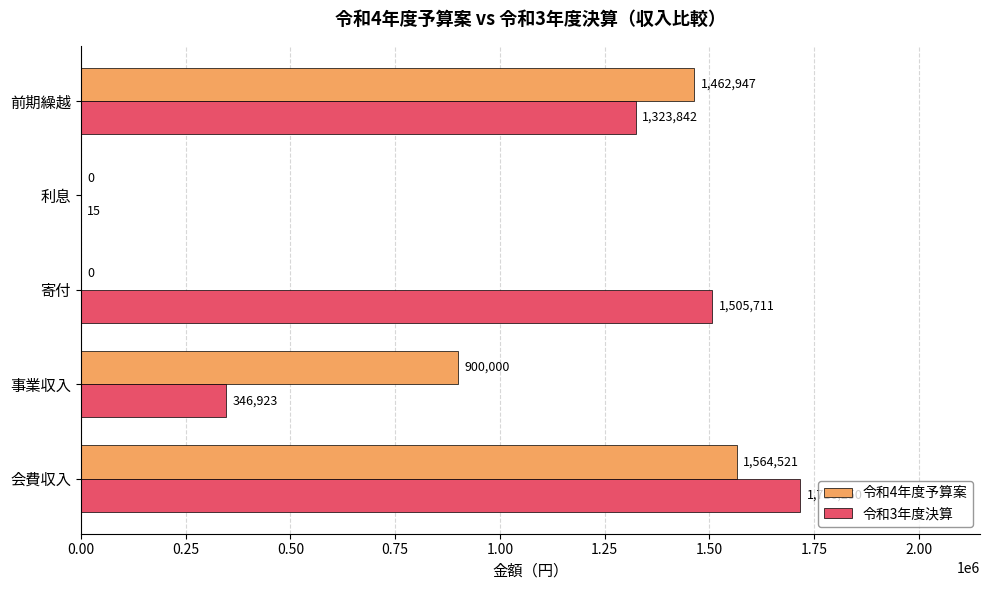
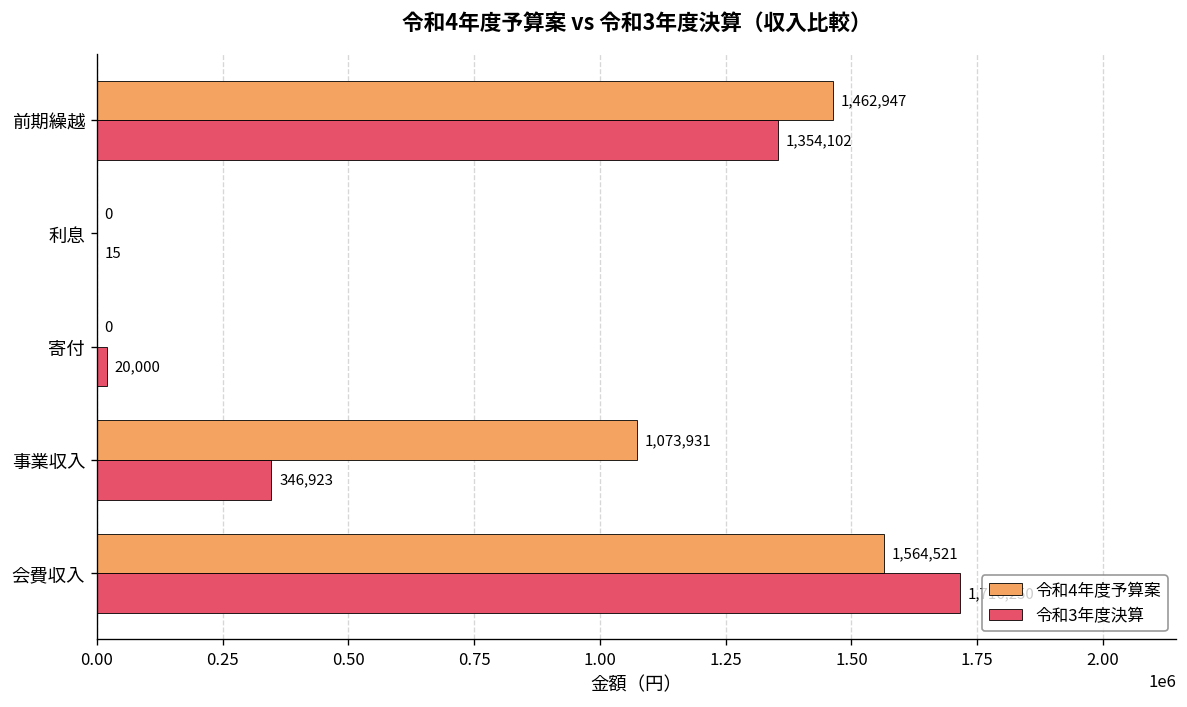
令和3年度決算, 前期繰越: 1,323,842 -> 1,354,102
令和3年度決算, 寄付: 1,505,711 -> 20,000
令和4年度予算案, 事業収入: 900,000 -> 1,073,931
